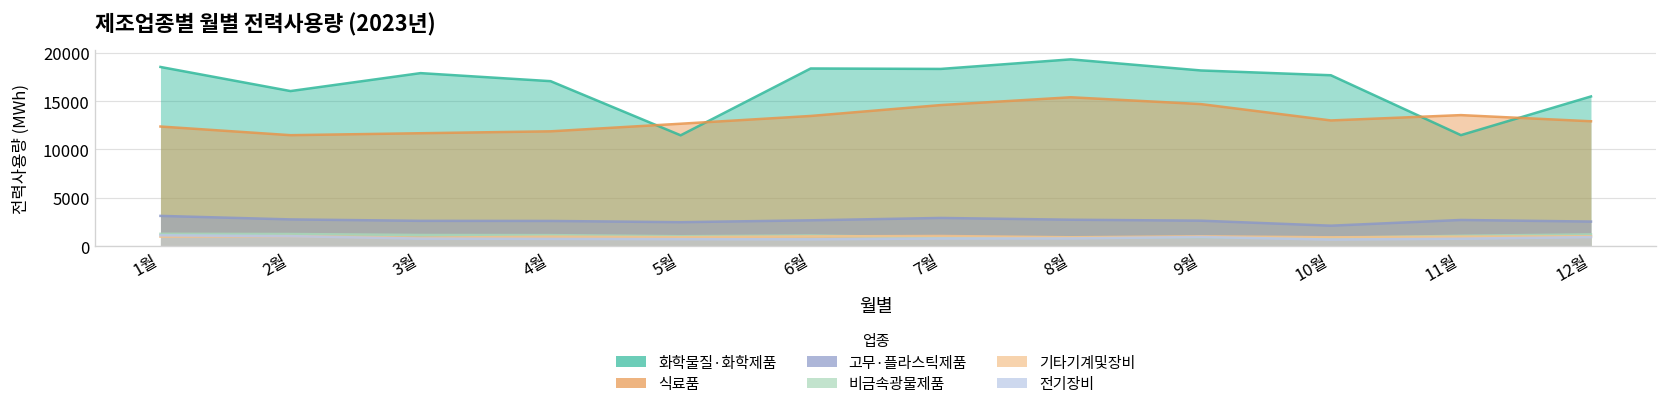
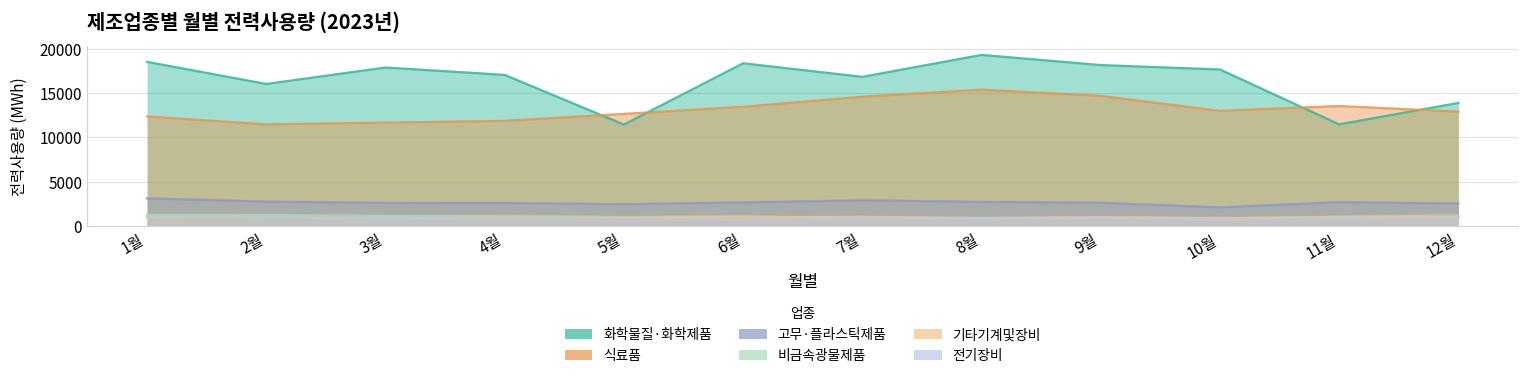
화학물질·화학제품, 7월: 18000 -> 17000
화학물질·화학제품, 12월: 15000 -> 14000
